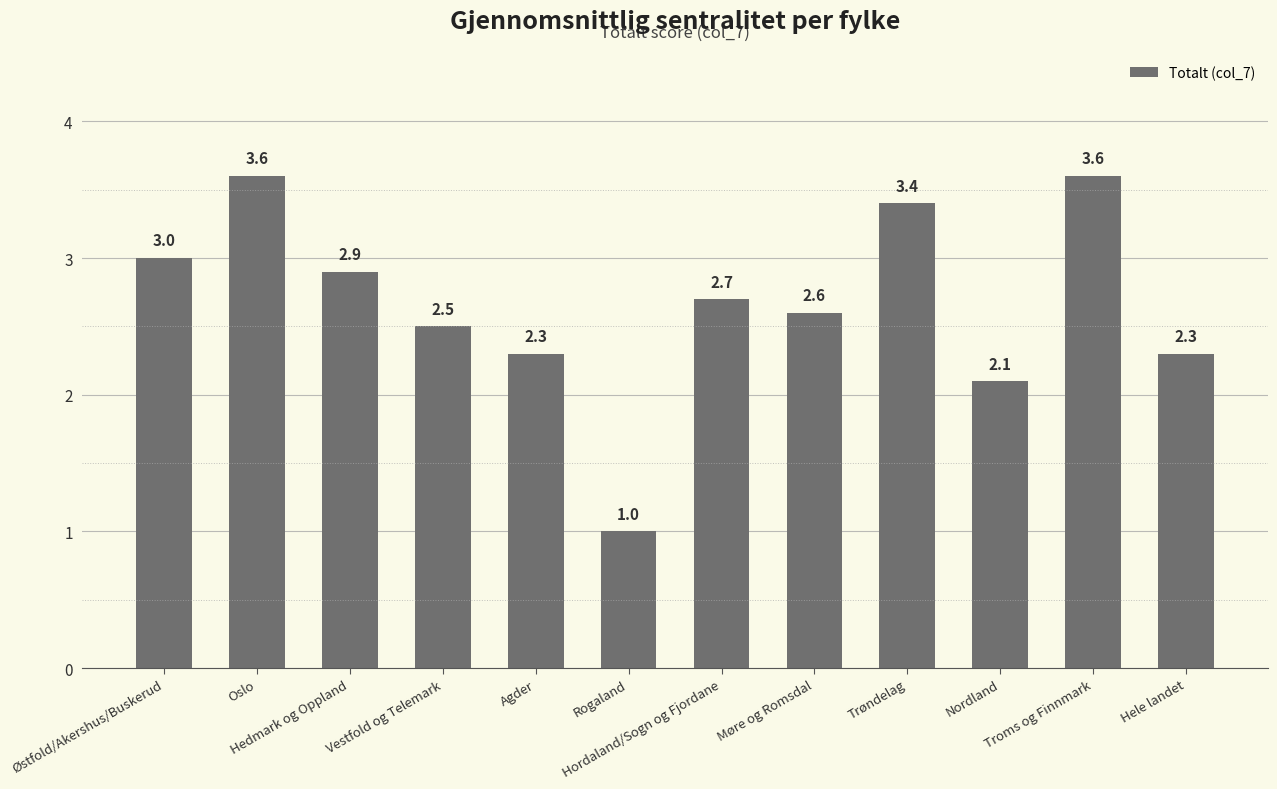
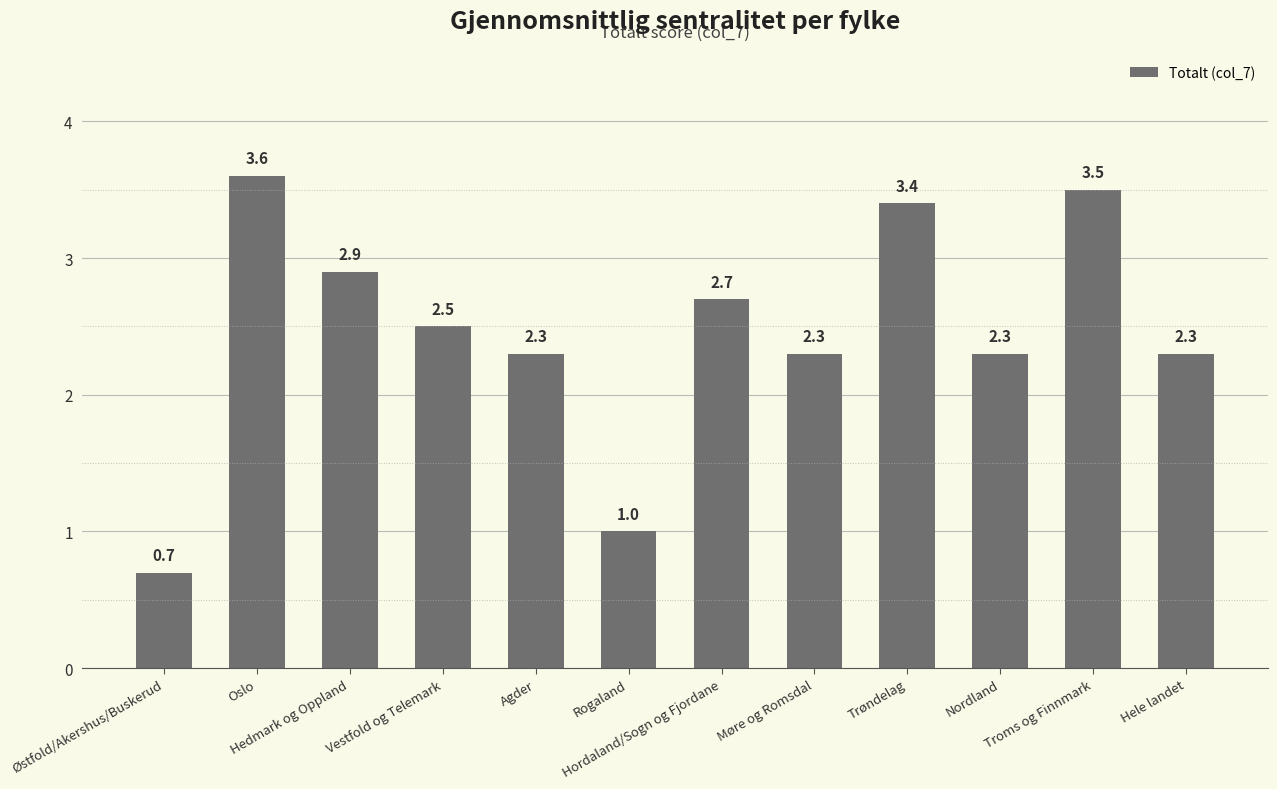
Østfold/Akershus/Buskerud: 3.0 -> 0.7
Møre og Romsdal: 2.6 -> 2.3
Nordland: 2.1 -> 2.3
Troms og Finnmark: 3.6 -> 3.5
